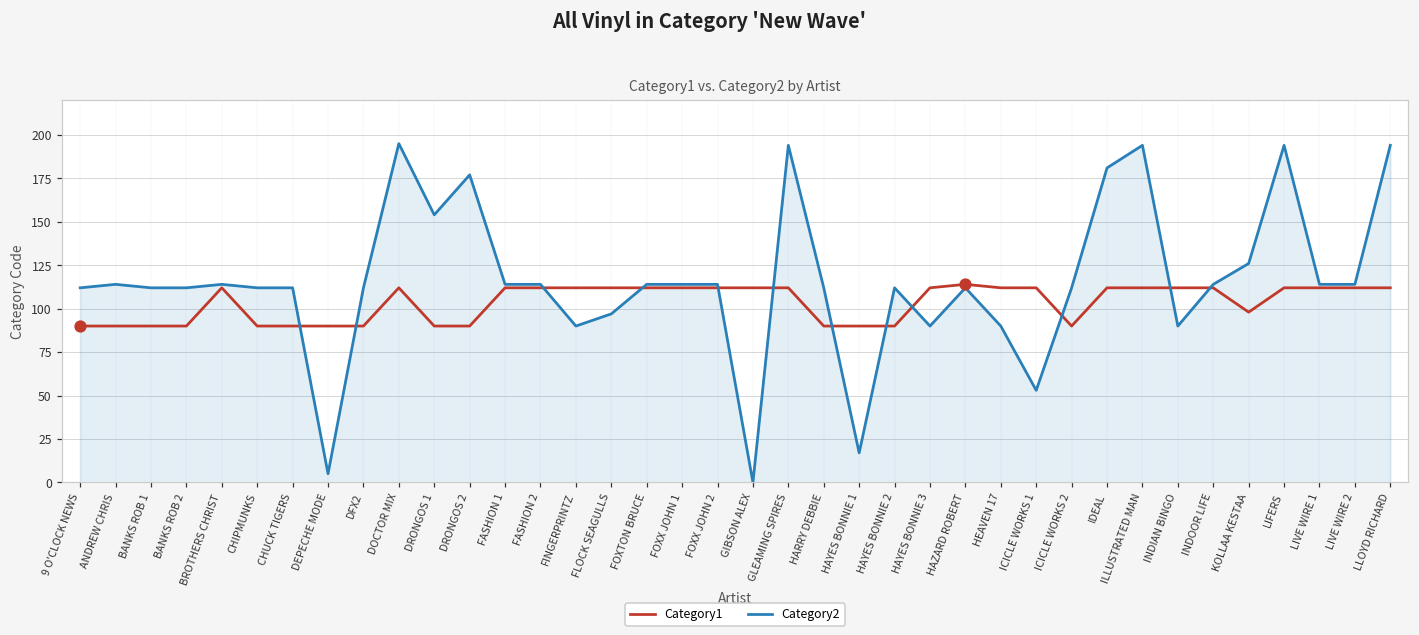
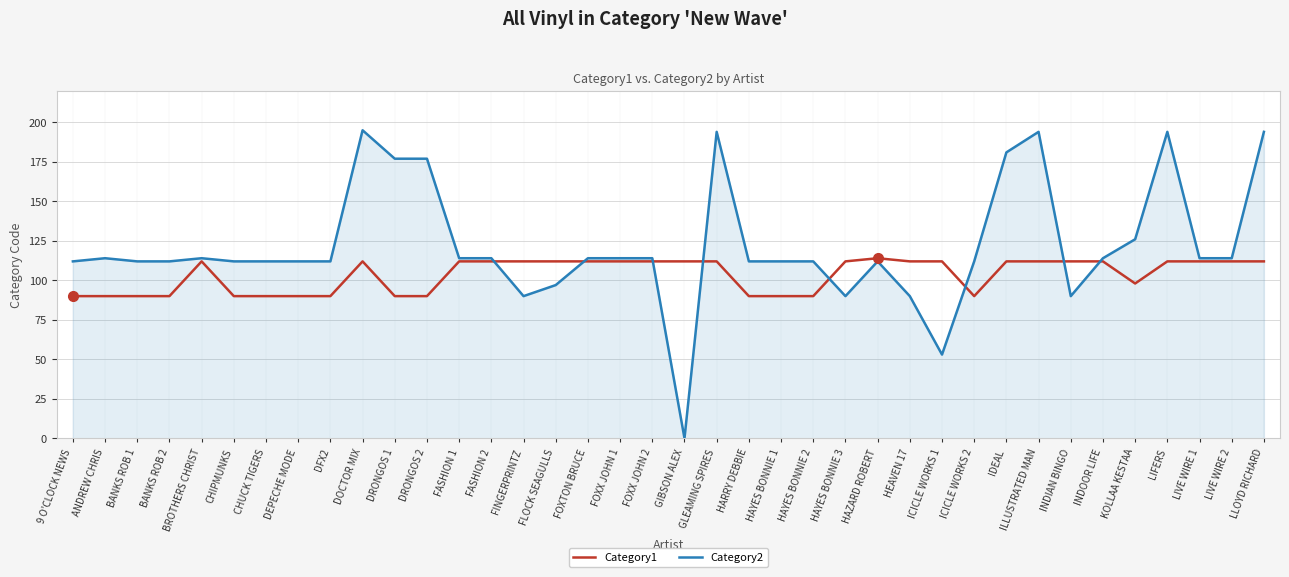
Category2, DEPECHE MODE: 5 -> 112
Category2, DRONGOS 1: 154 -> 177
Category2, HAYES BONNIE 1: 17 -> 112
